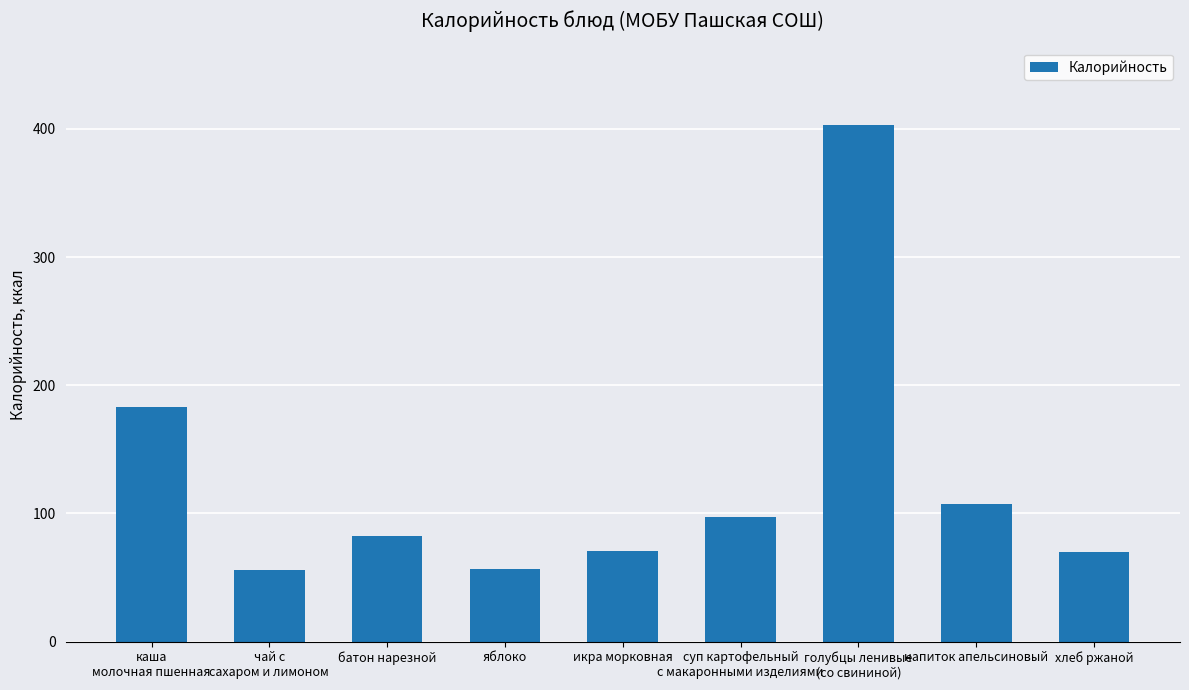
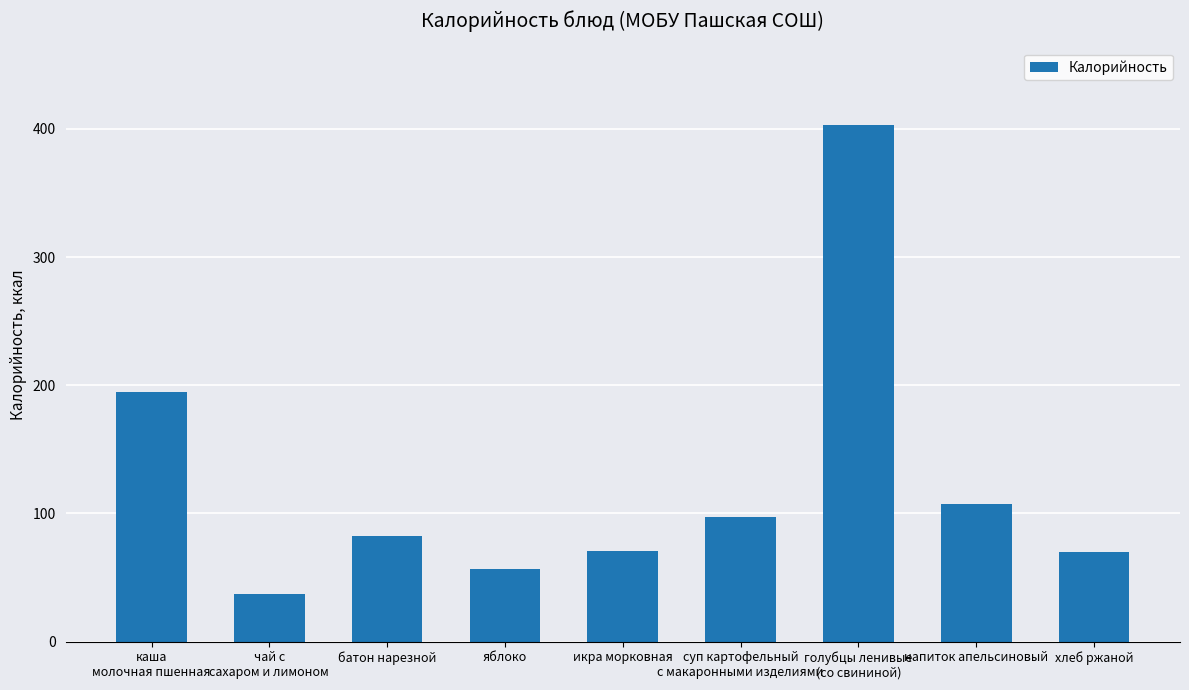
каша молочная пшенная: 183 -> 195
чай с сахаром и лимоном: 56 -> 37
